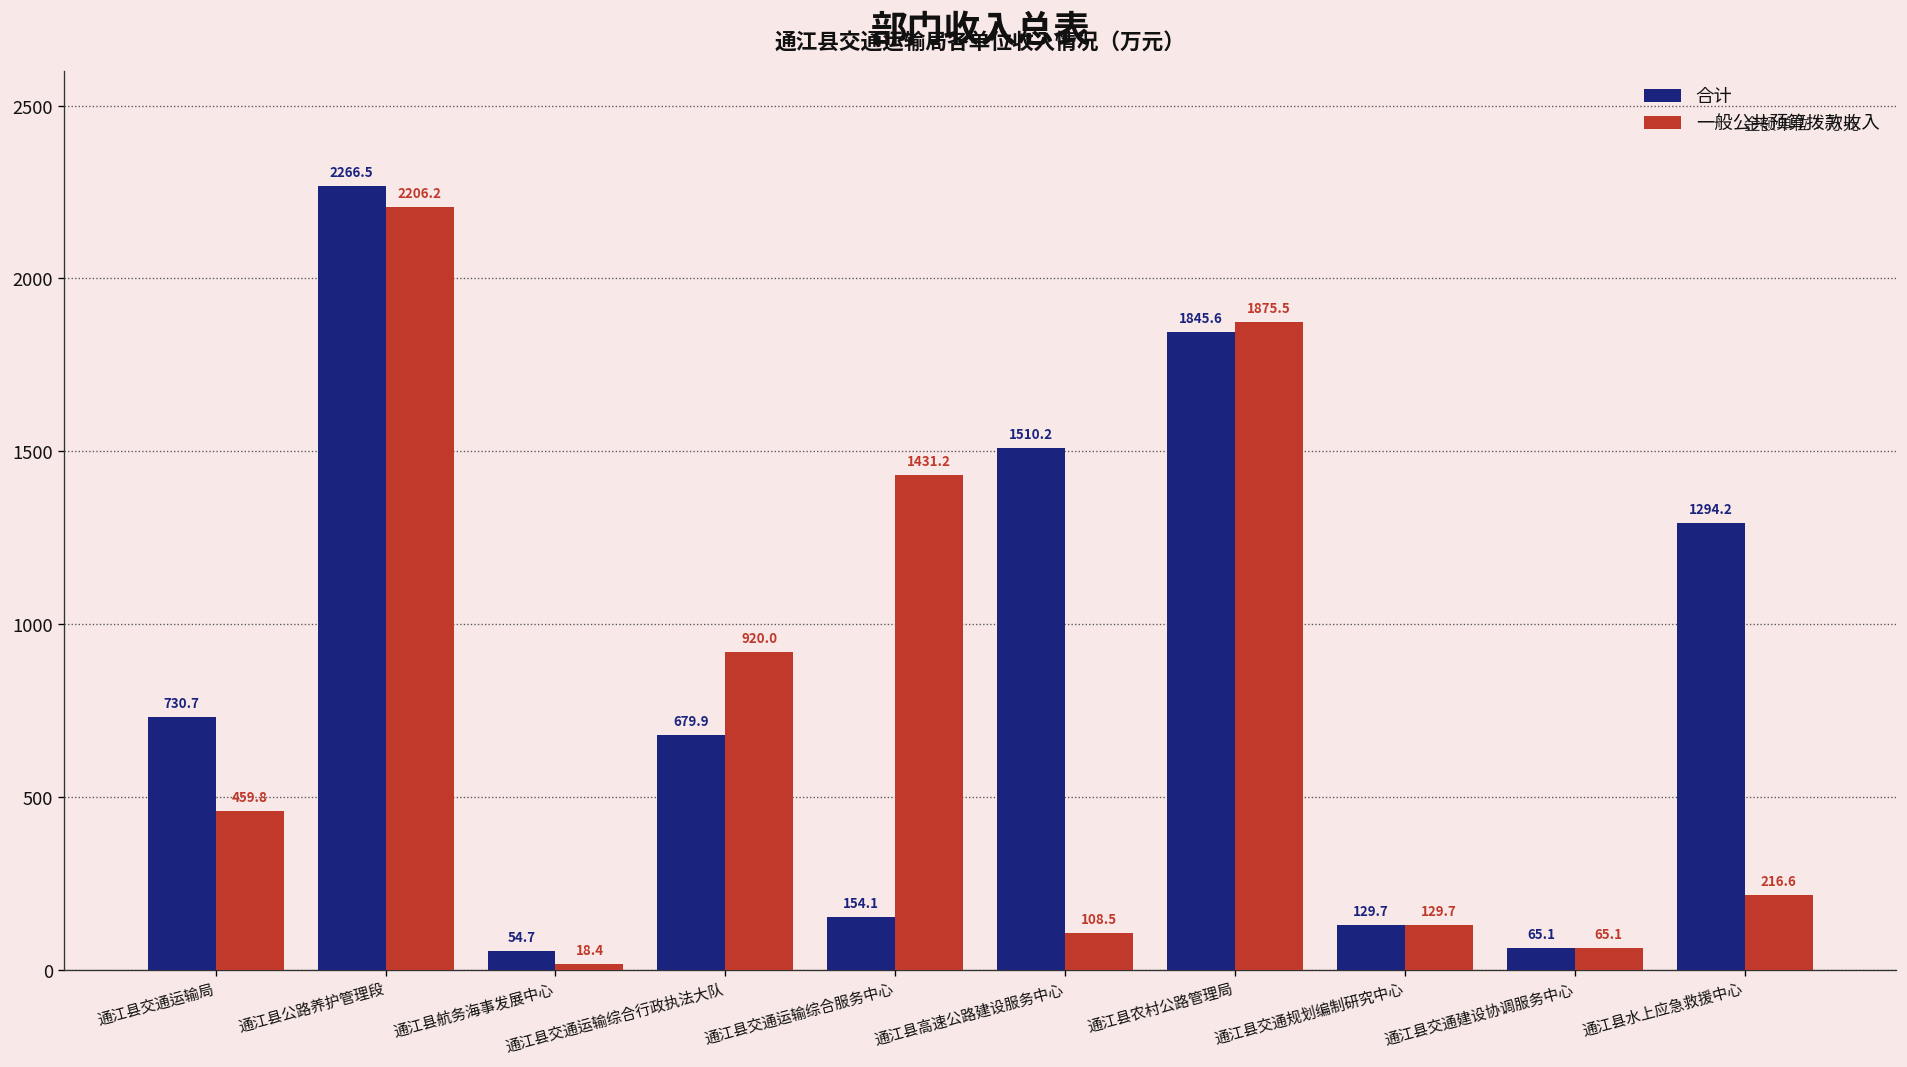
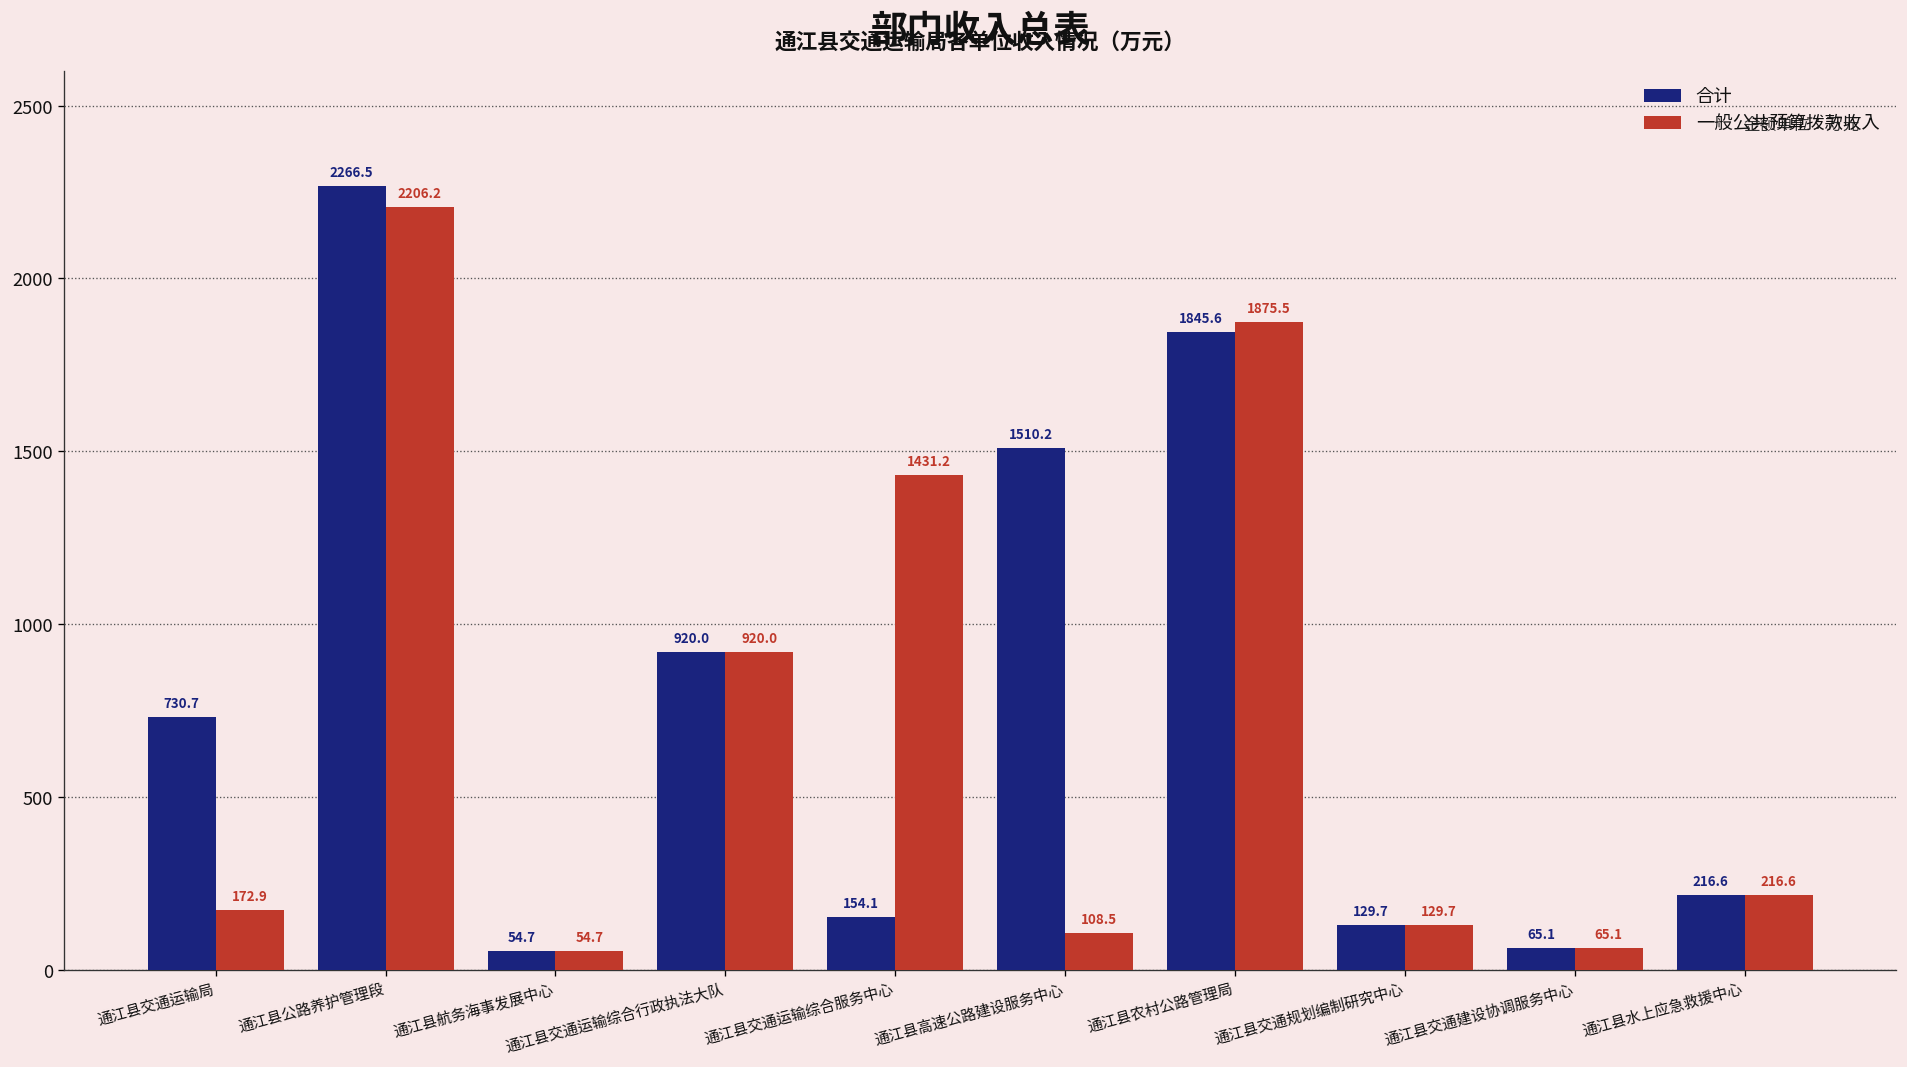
一般公共预算拨款收入, 通江县交通运输局: 459.8 -> 172.9
一般公共预算拨款收入, 通江县航务海事发展中心: 18.4 -> 54.7
合计, 通江县交通运输综合行政执法大队: 679.9 -> 920.0
合计, 通江县水上应急救援中心: 1294.2 -> 216.6
